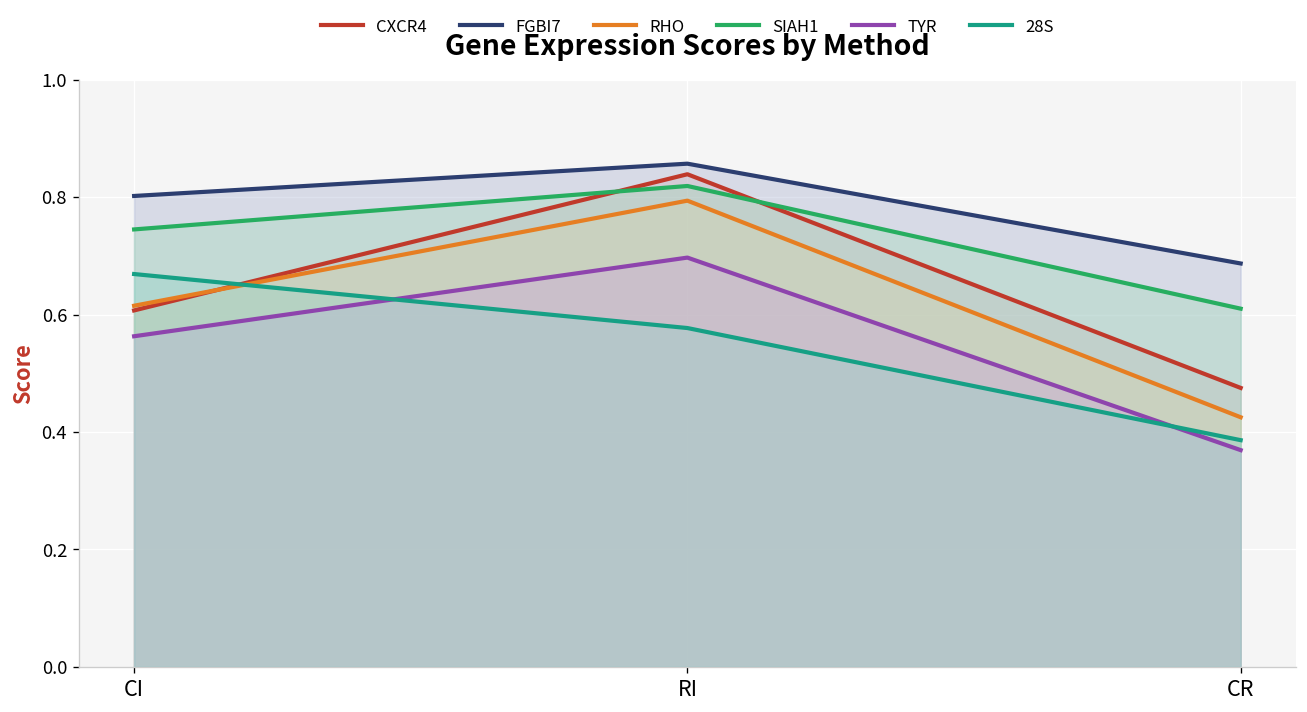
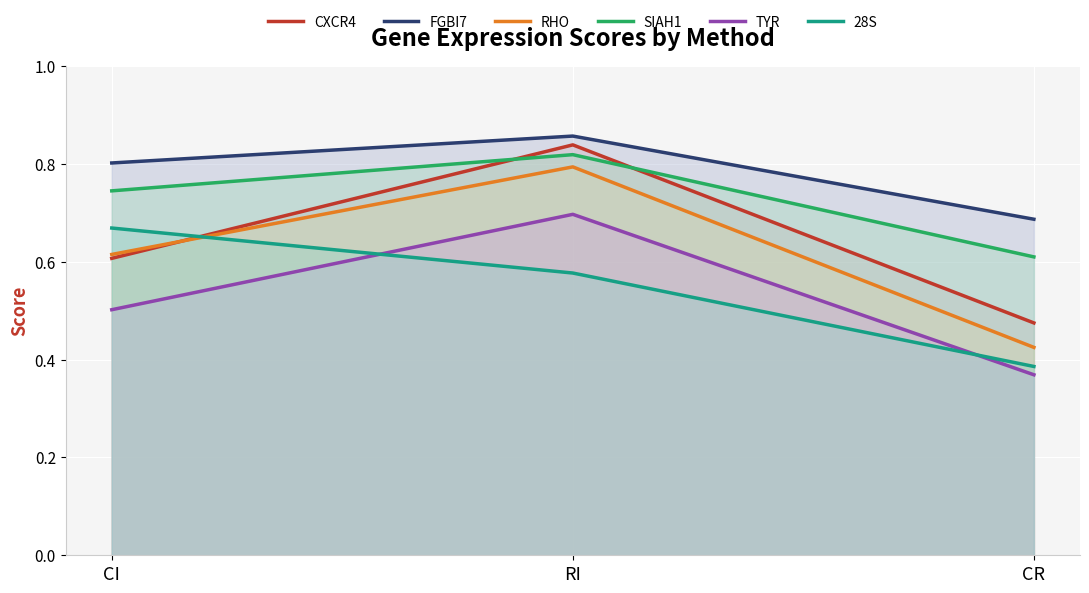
TYR, CI: 0.56 -> 0.50
